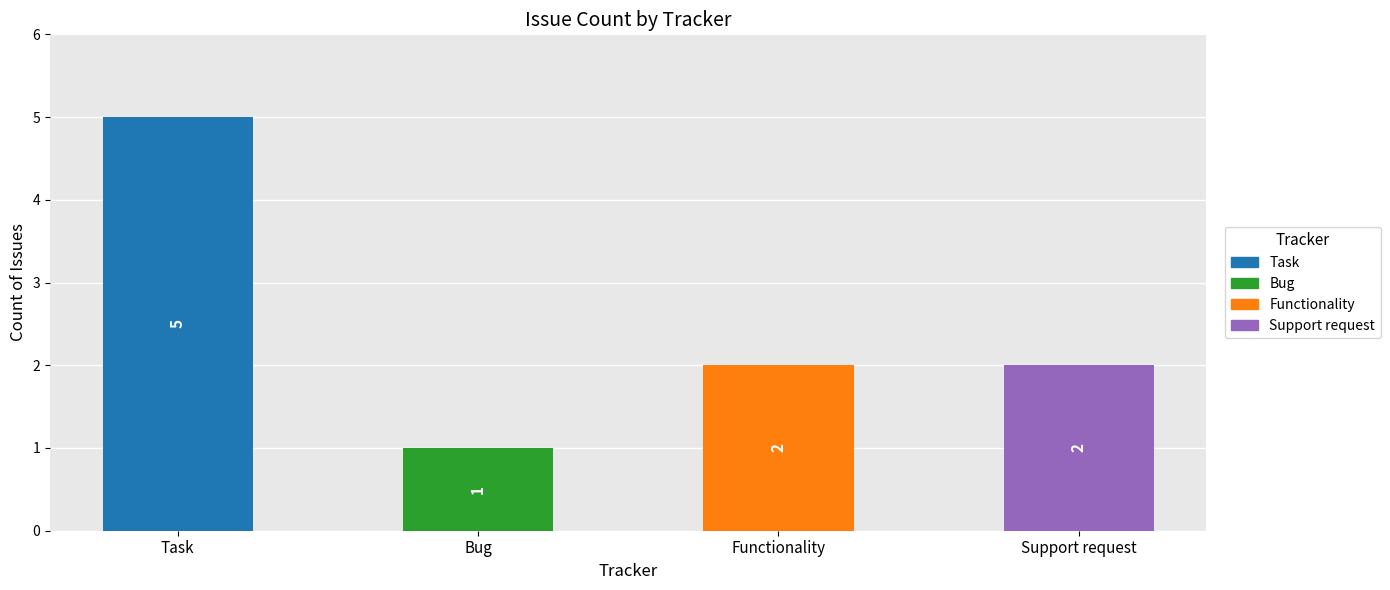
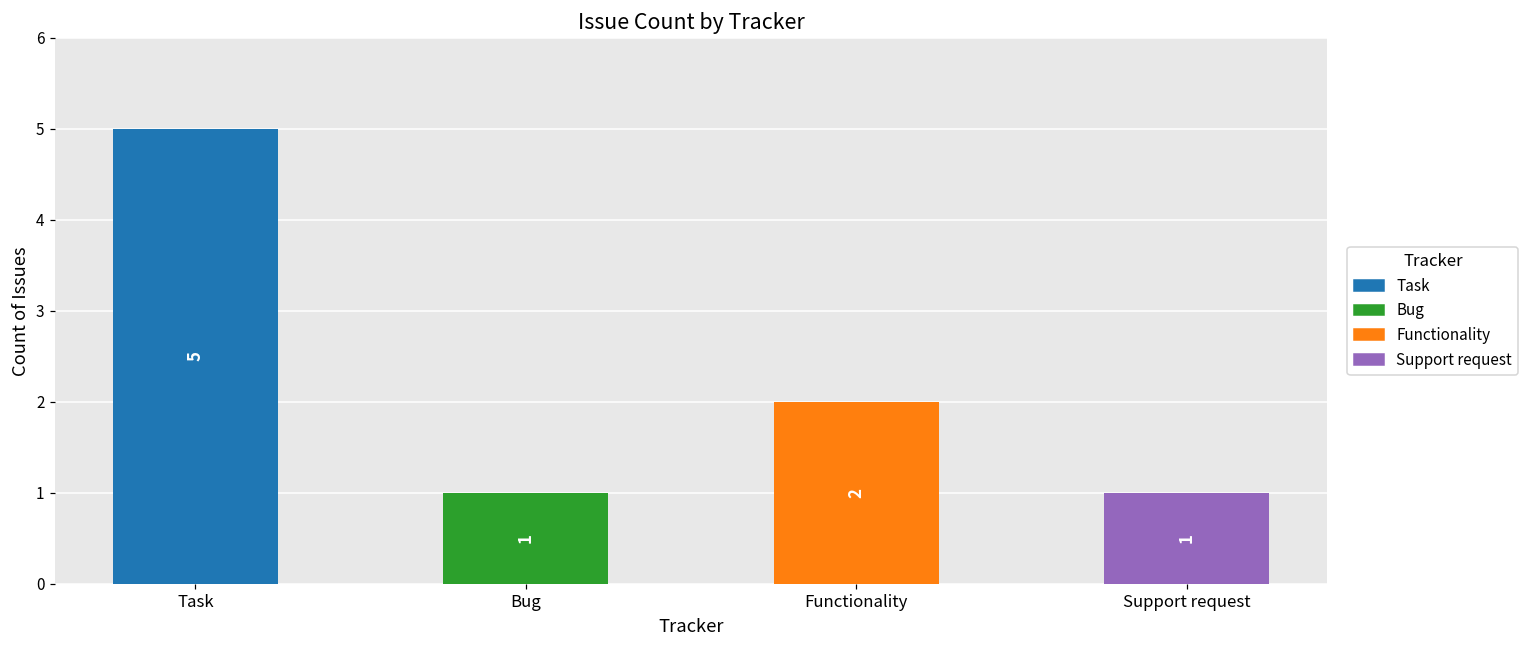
Support request: 2 -> 1
